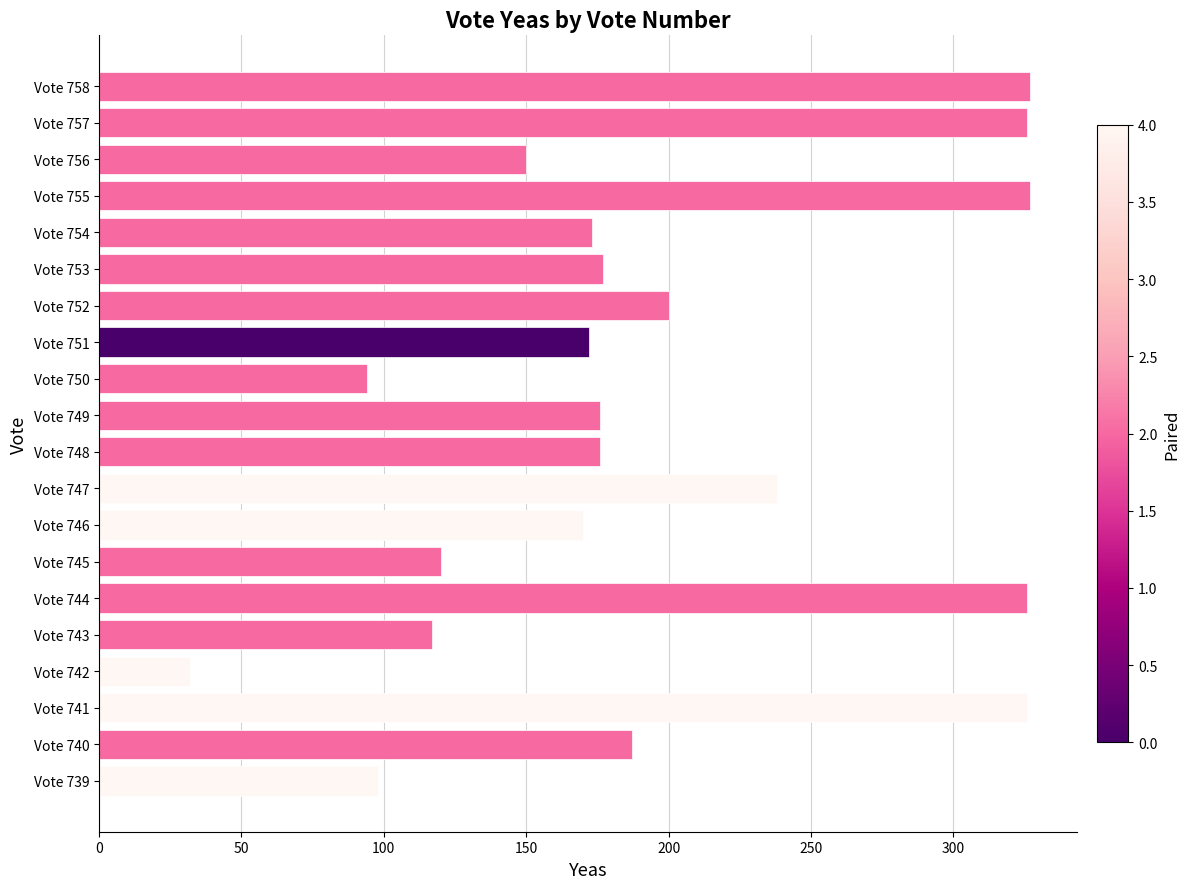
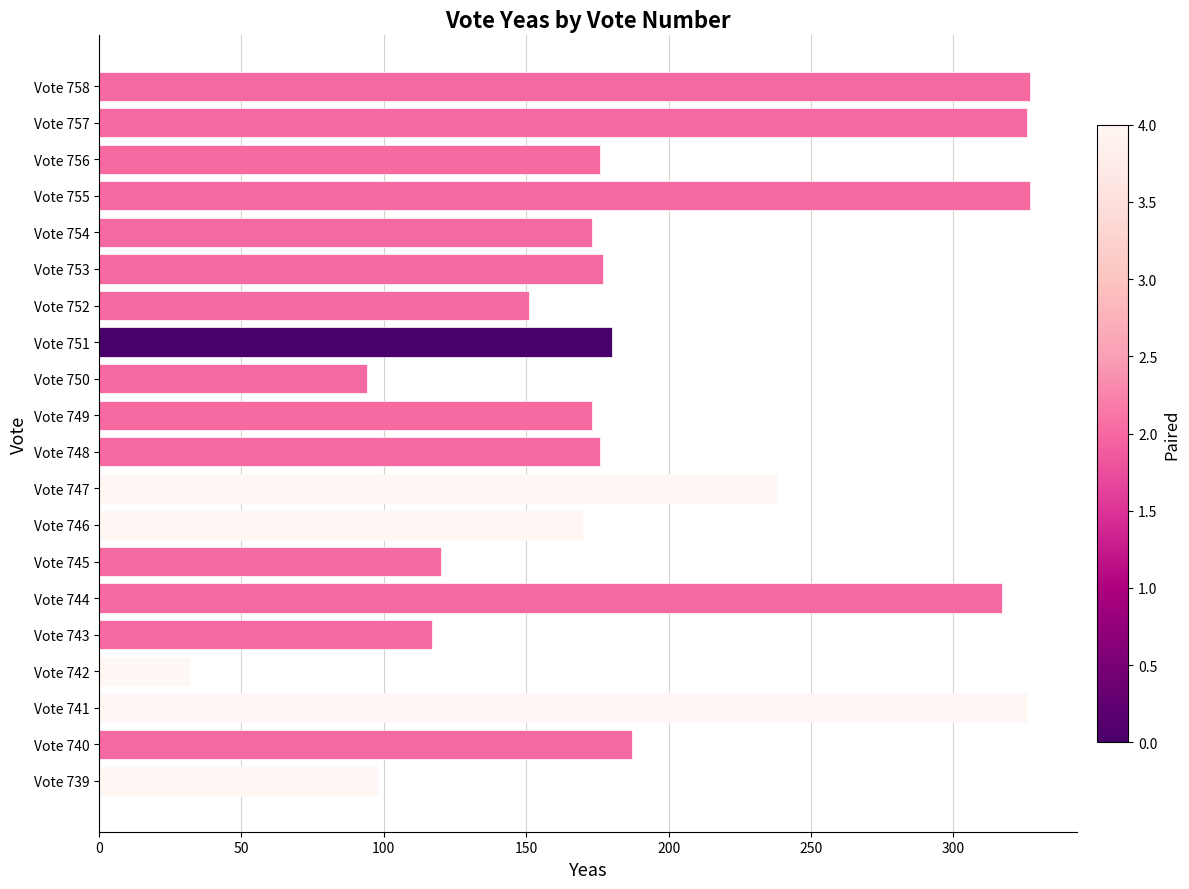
Vote 756: 150 -> 176
Vote 752: 200 -> 151
Vote 751: 172 -> 180
Vote 749: 176 -> 173
Vote 744: 326 -> 317
